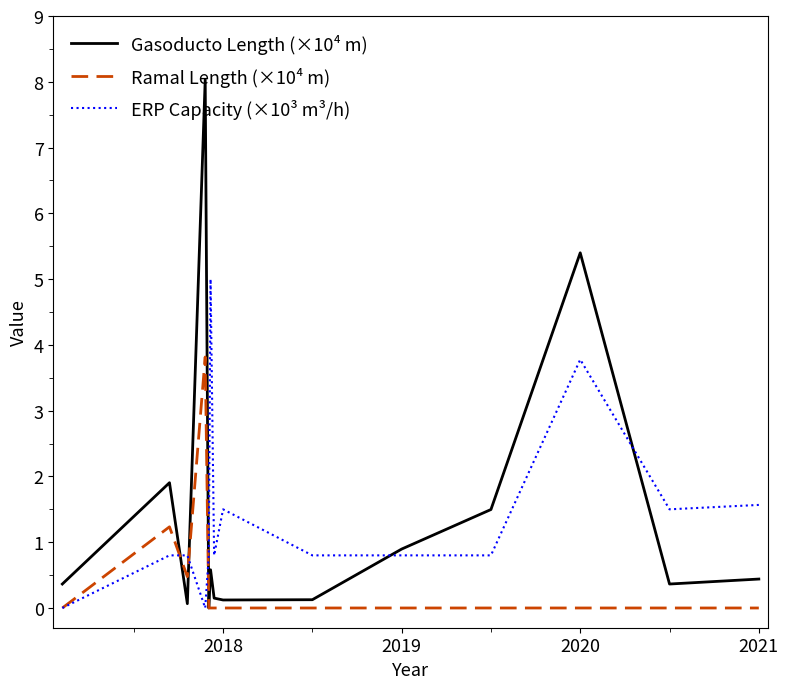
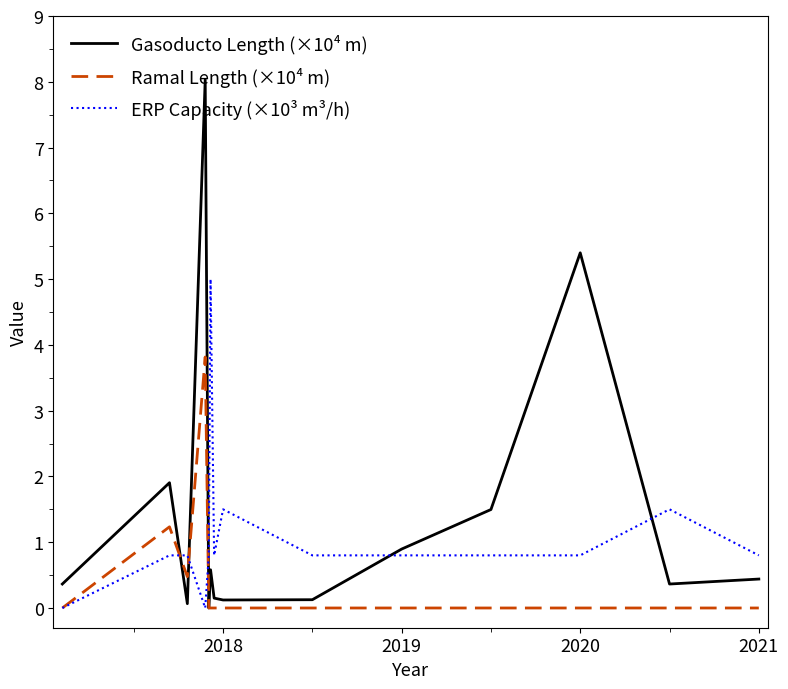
ERP Capacity (×10³ m³/h), 2020: 3.8 -> 0.8
ERP Capacity (×10³ m³/h), 2021: 1.6 -> 0.8
